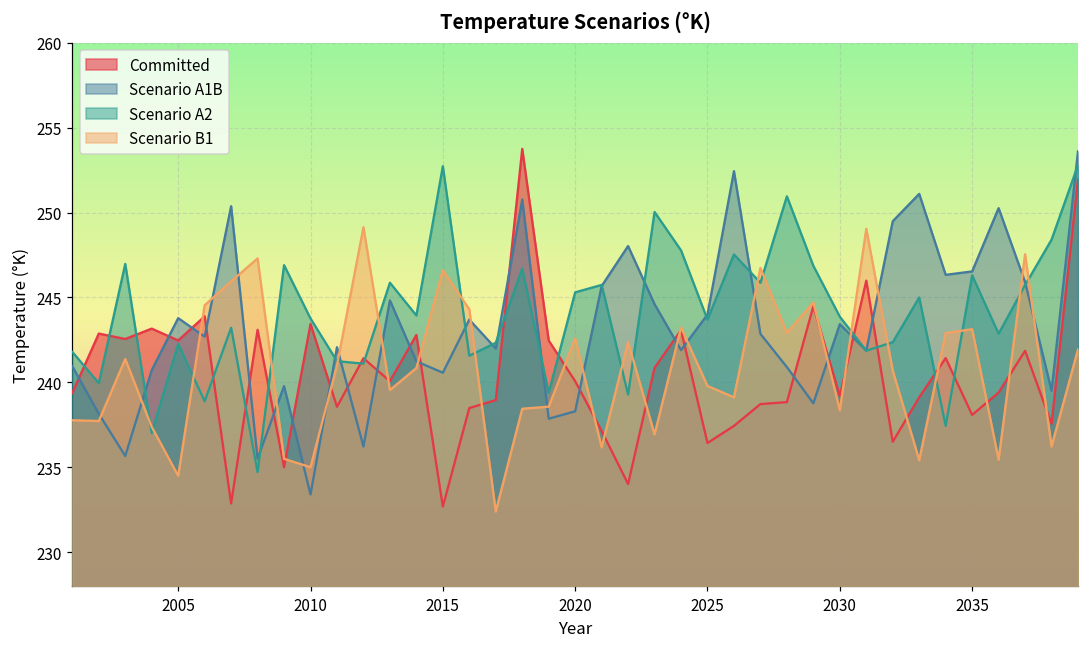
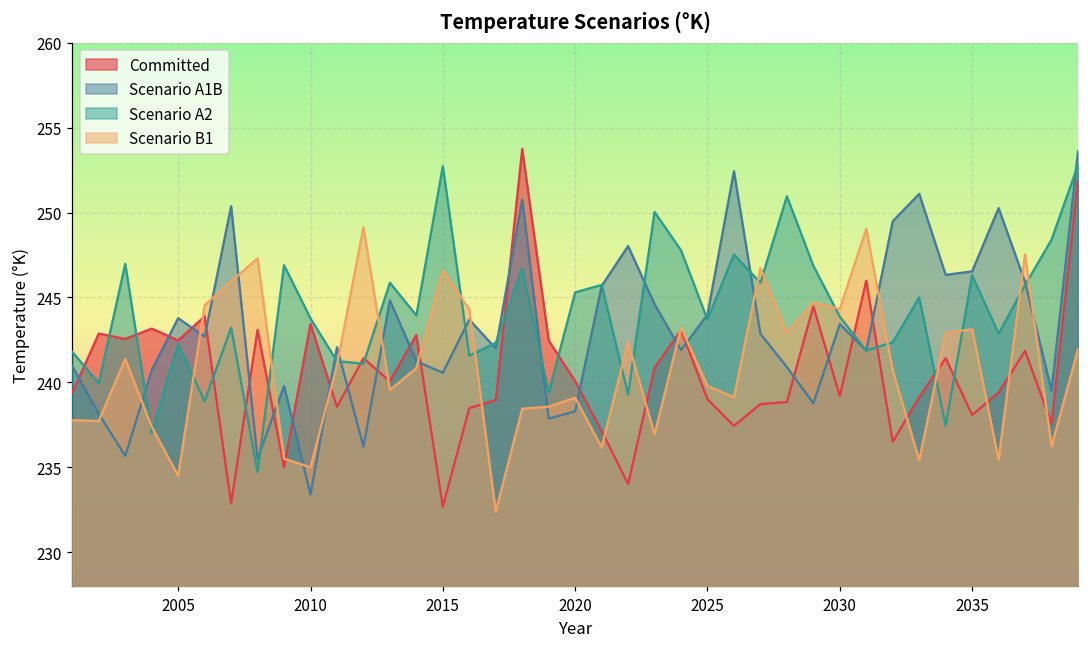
Scenario B1, 2020: 242.6 -> 239.1
Committed, 2025: 236.4 -> 239.0
Scenario B1, 2030: 238.4 -> 244.3
